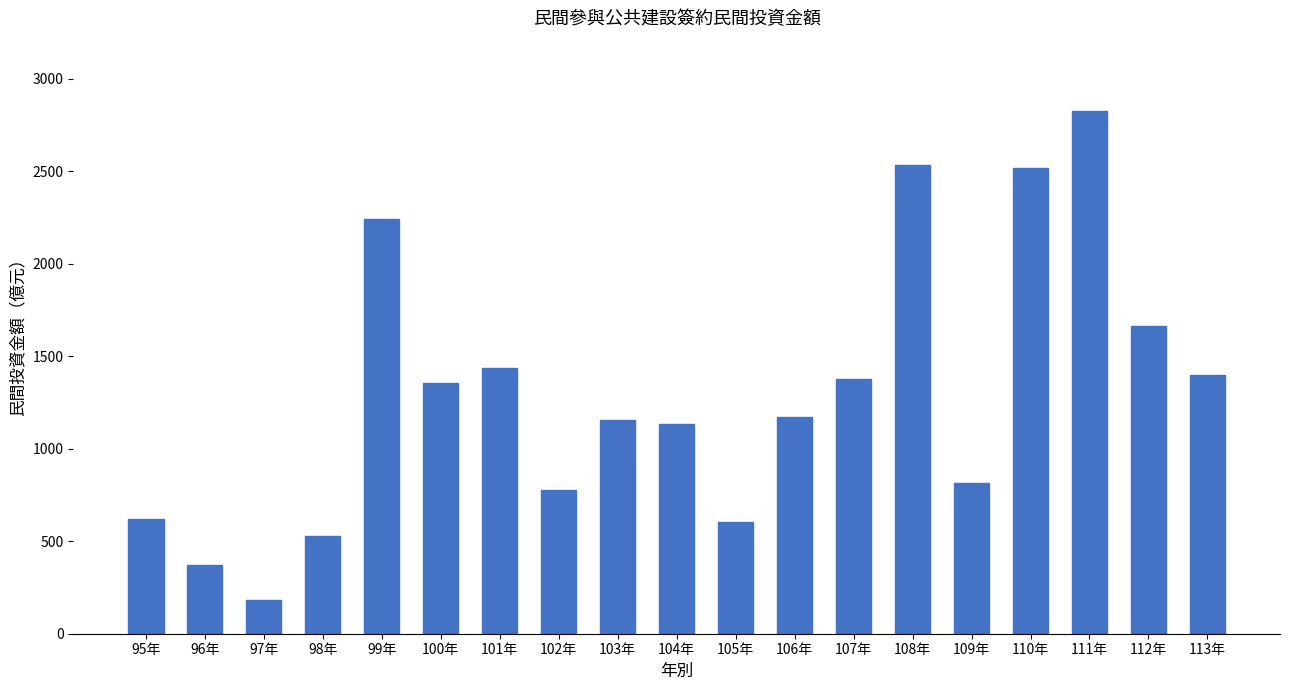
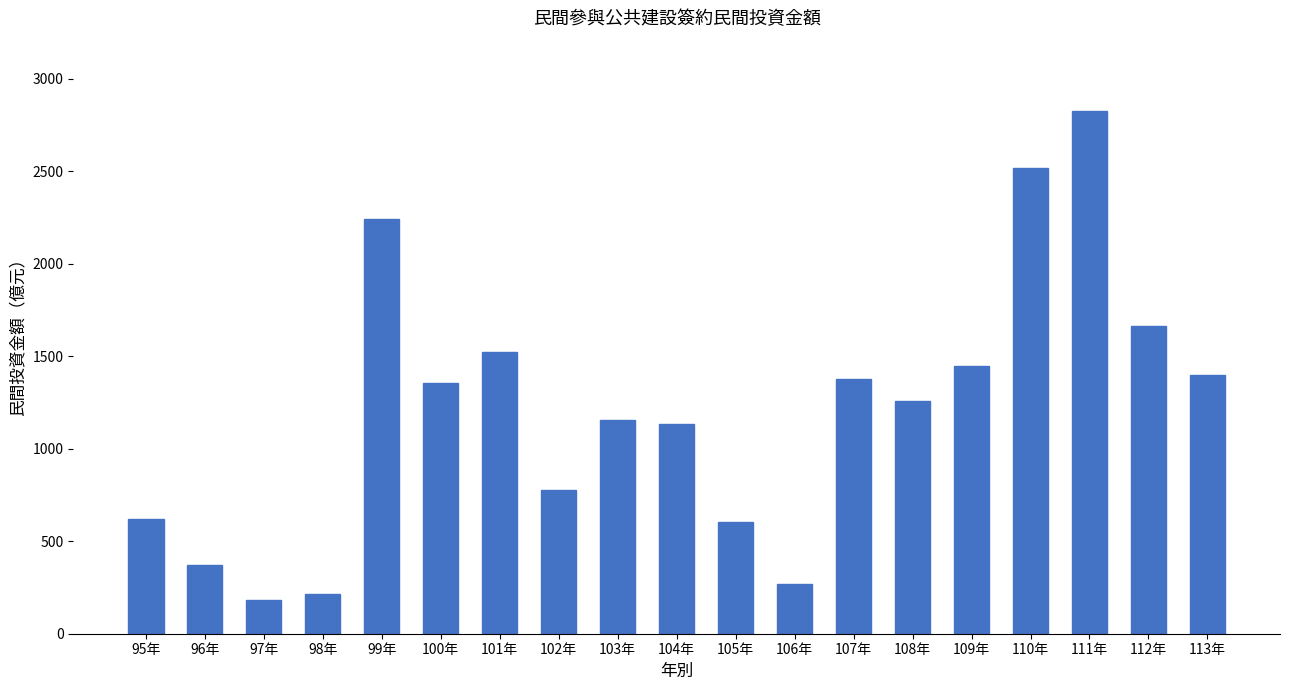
98年: 530 -> 210
101年: 1440 -> 1520
106年: 1170 -> 270
108年: 2530 -> 1260
109年: 820 -> 1450
